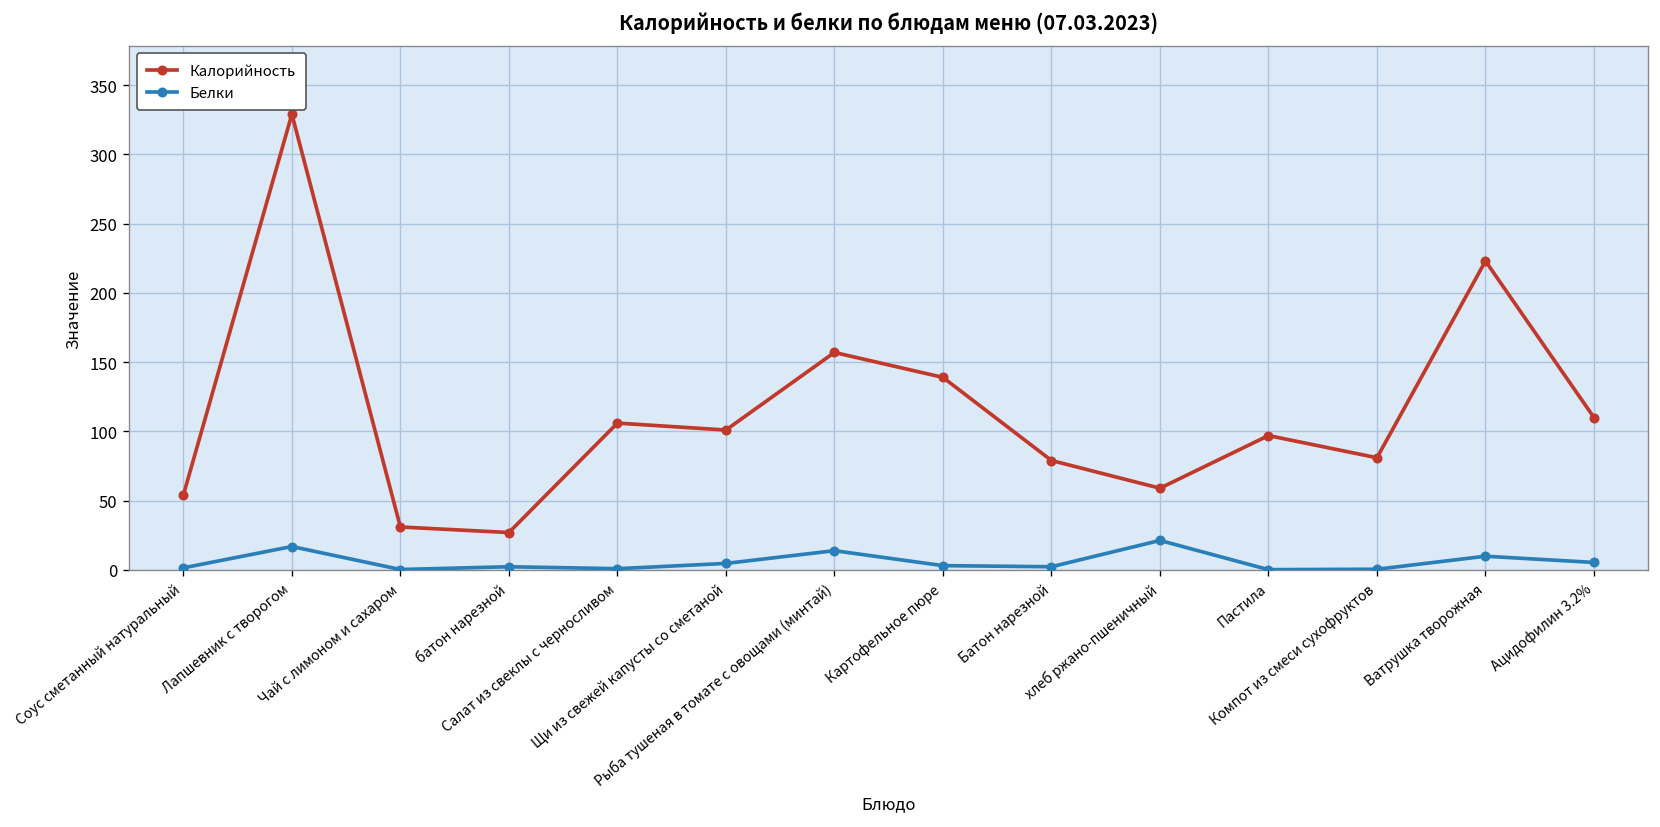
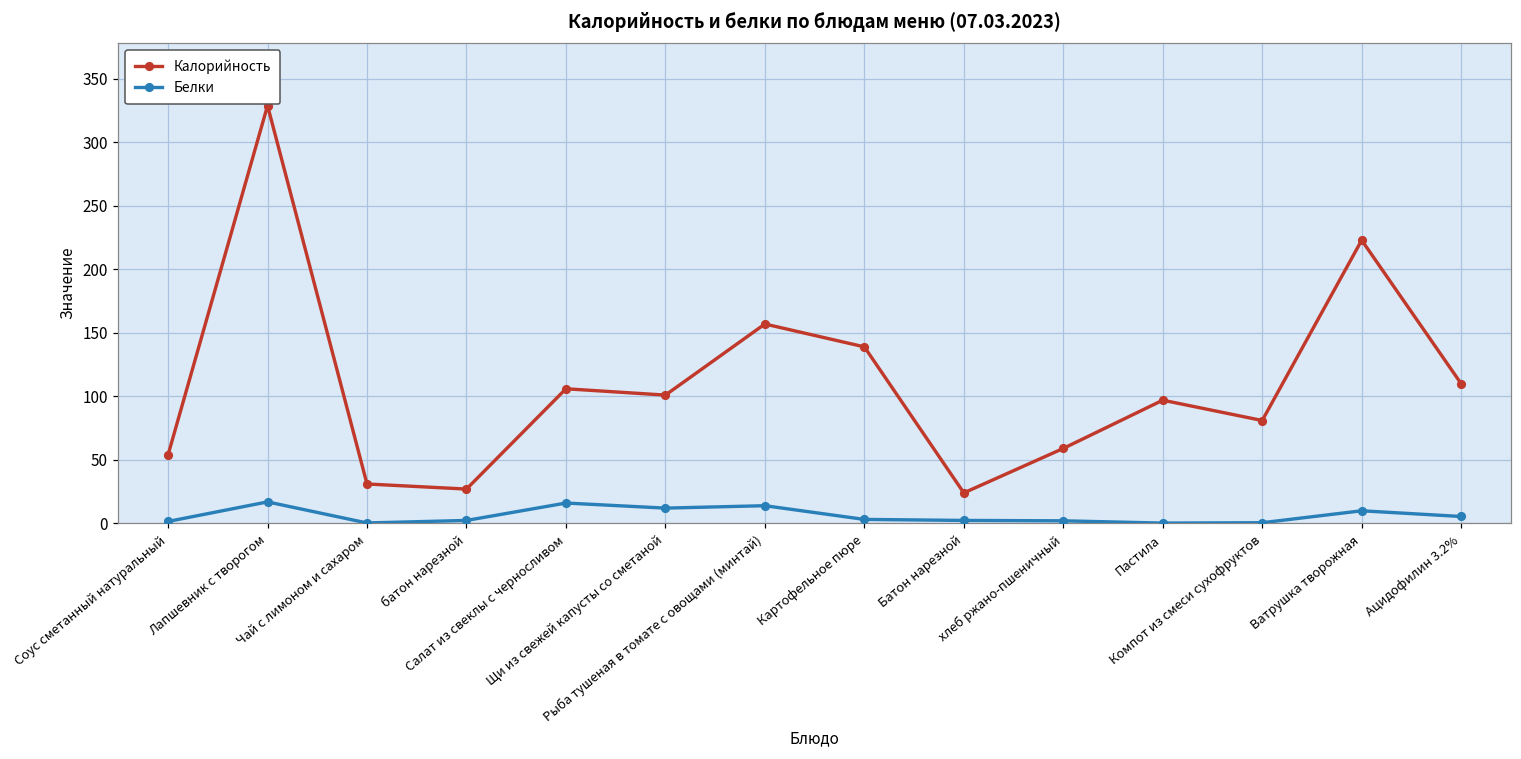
Белки, Салат из свеклы с черносливом: 1 -> 16
Белки, Щи из свежей капусты со сметаной: 5 -> 12
Калорийность, Батон нарезной: 79 -> 24
Белки, хлеб ржано-пшеничный: 21 -> 2
